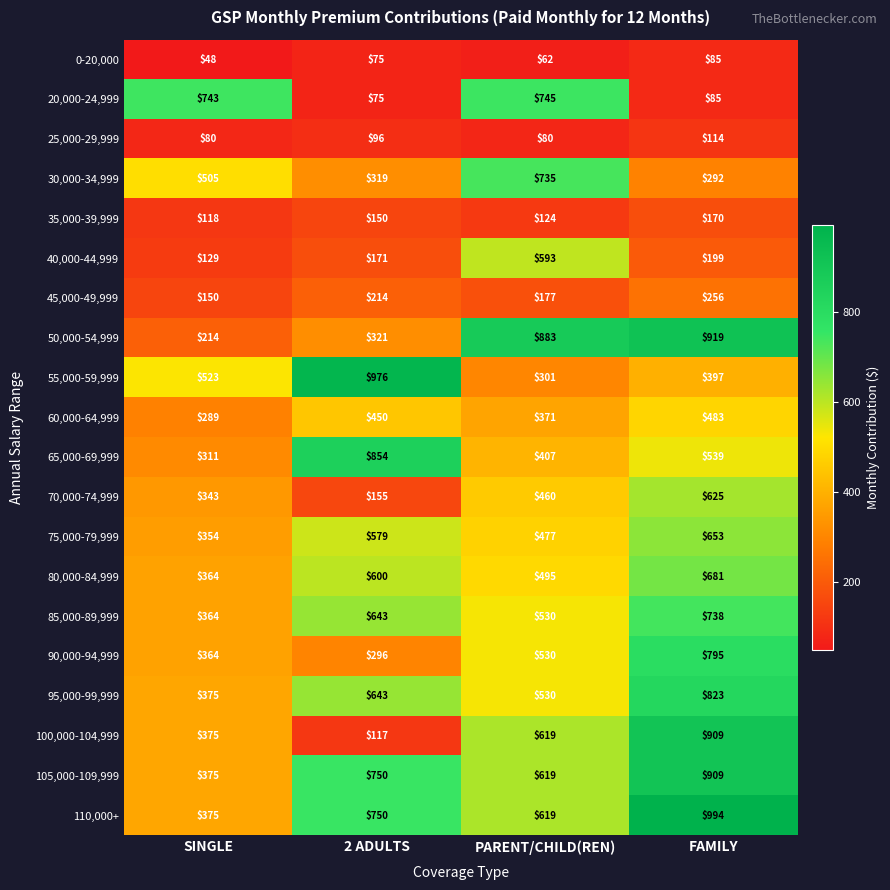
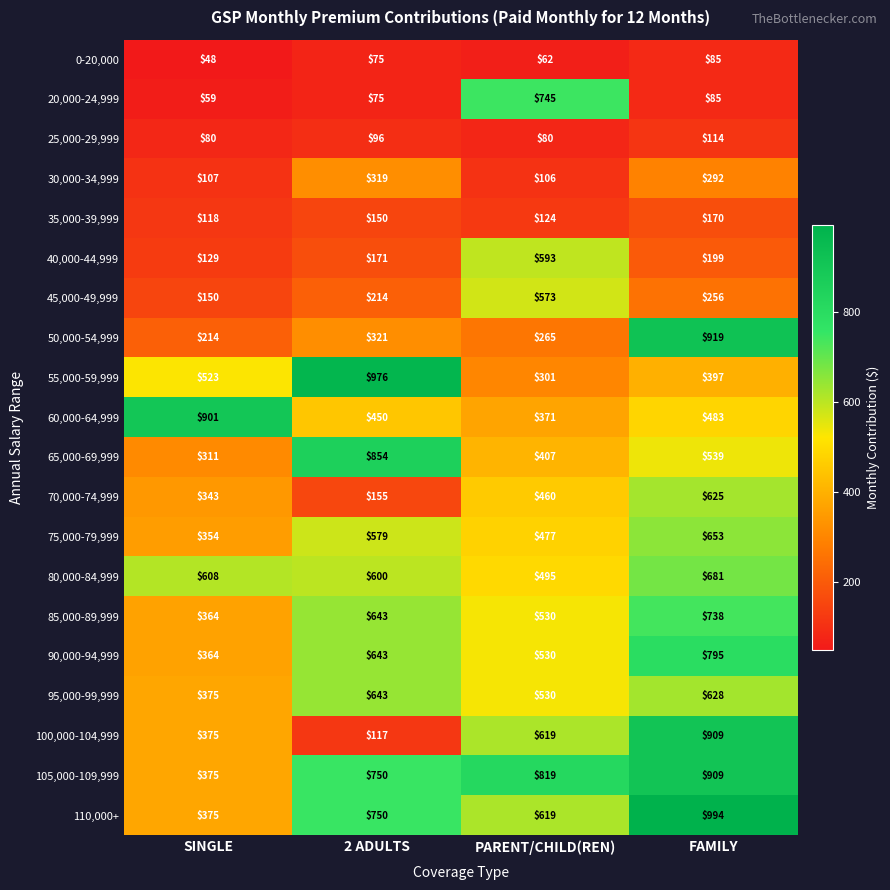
20,000-24,999, SINGLE: $743 -> $59
30,000-34,999, SINGLE: $505 -> $107
30,000-34,999, PARENT/CHILD(REN): $735 -> $106
45,000-49,999, PARENT/CHILD(REN): $177 -> $573
50,000-54,999, PARENT/CHILD(REN): $883 -> $265
60,000-64,999, SINGLE: $289 -> $901
80,000-84,999, SINGLE: $364 -> $608
90,000-94,999, 2 ADULTS: $296 -> $643
95,000-99,999, FAMILY: $823 -> $628
105,000-109,999, PARENT/CHILD(REN): $619 -> $819
